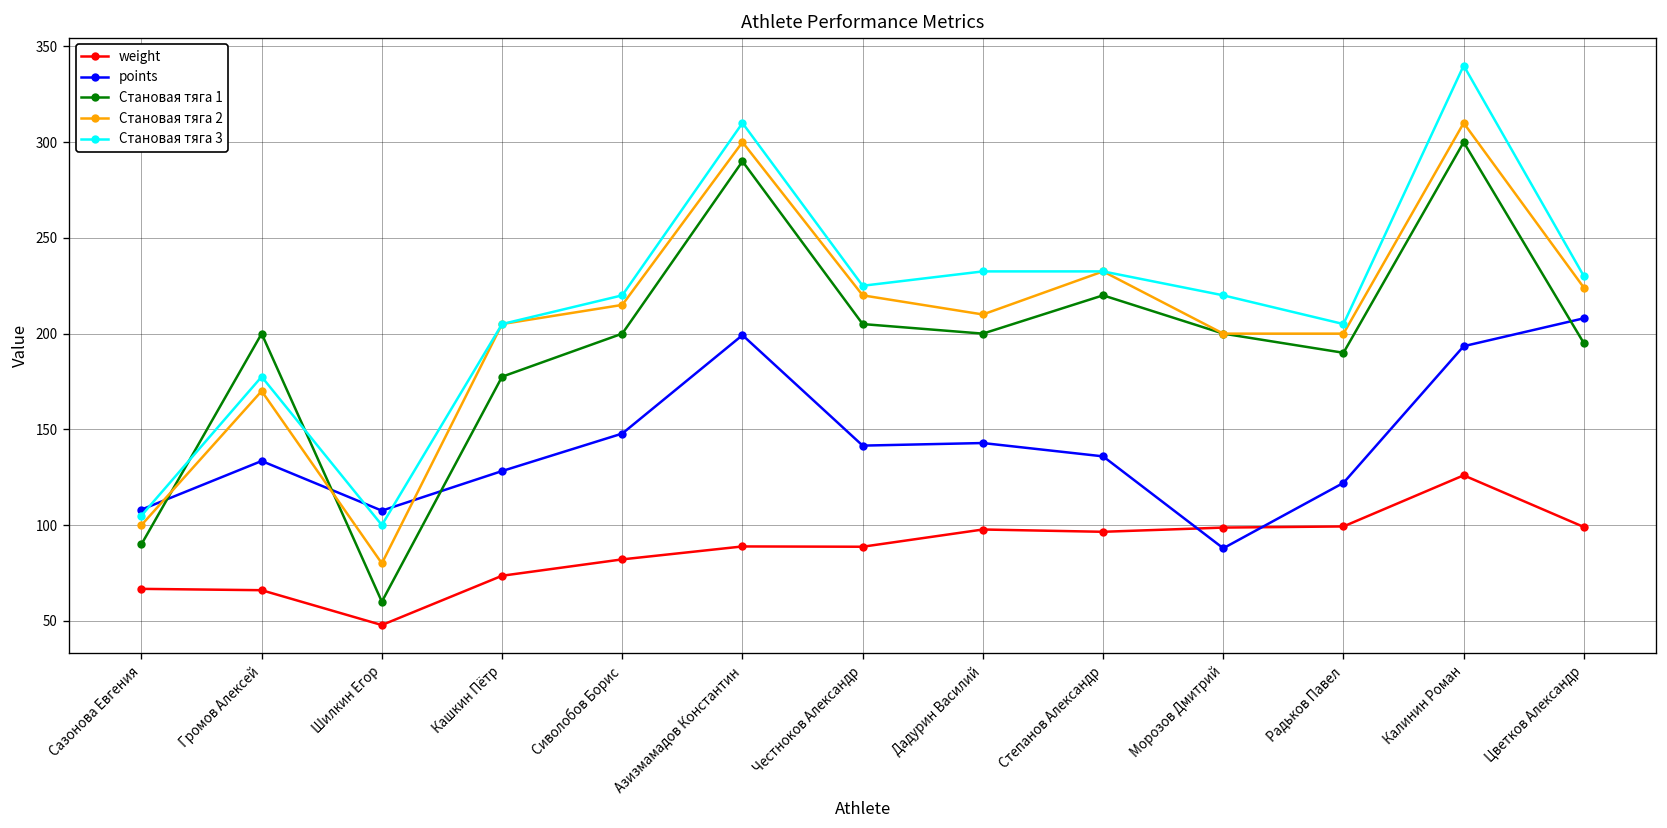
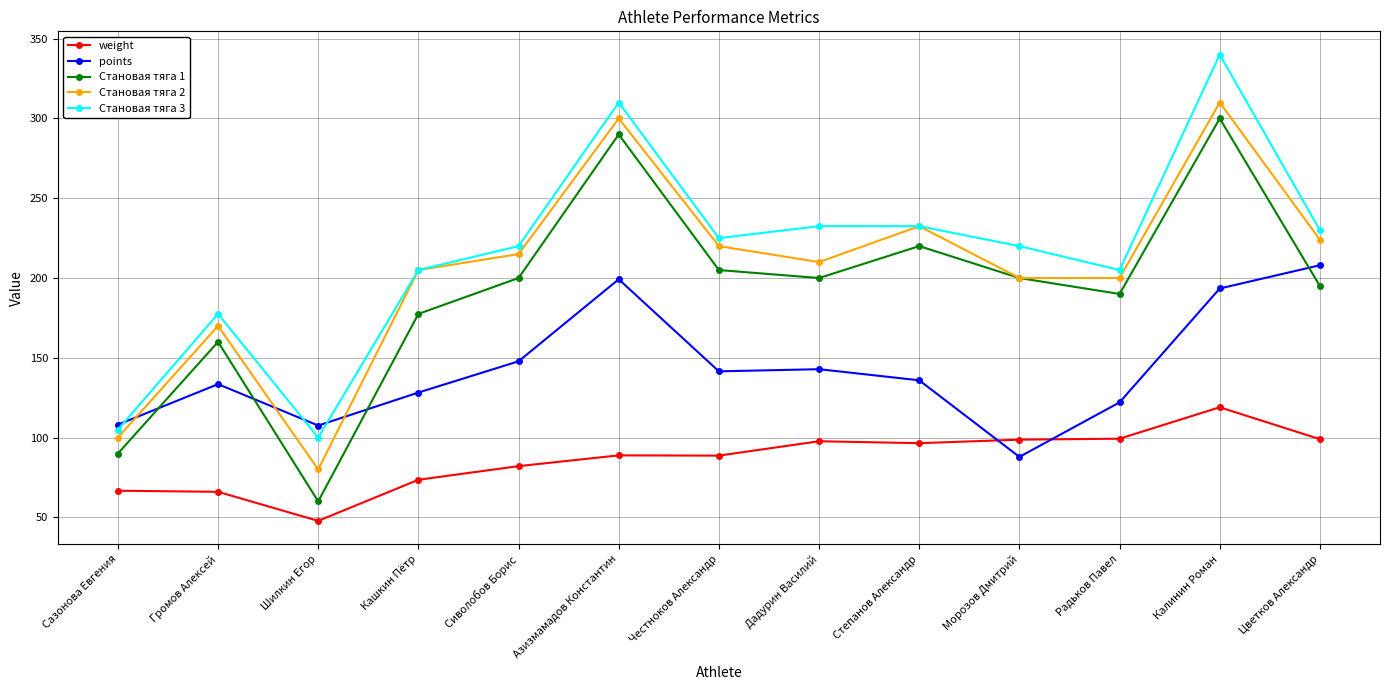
Становая тяга 1, Громов Алексей: 200 -> 160
weight, Калинин Роман: 126 -> 119
